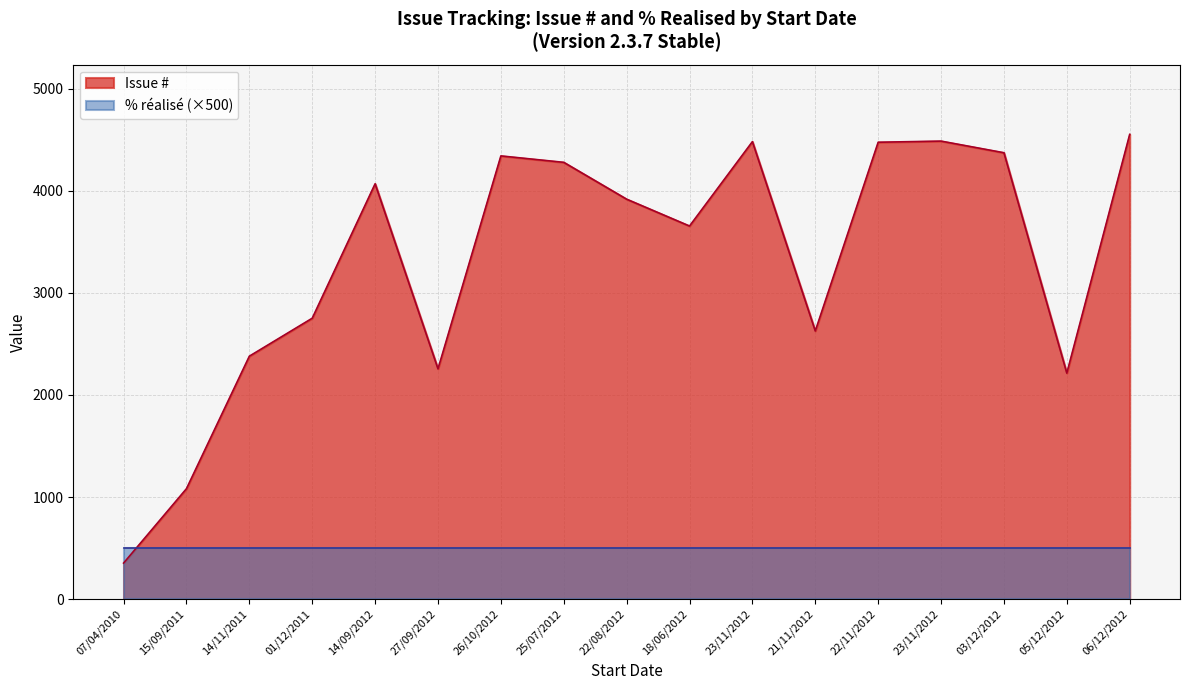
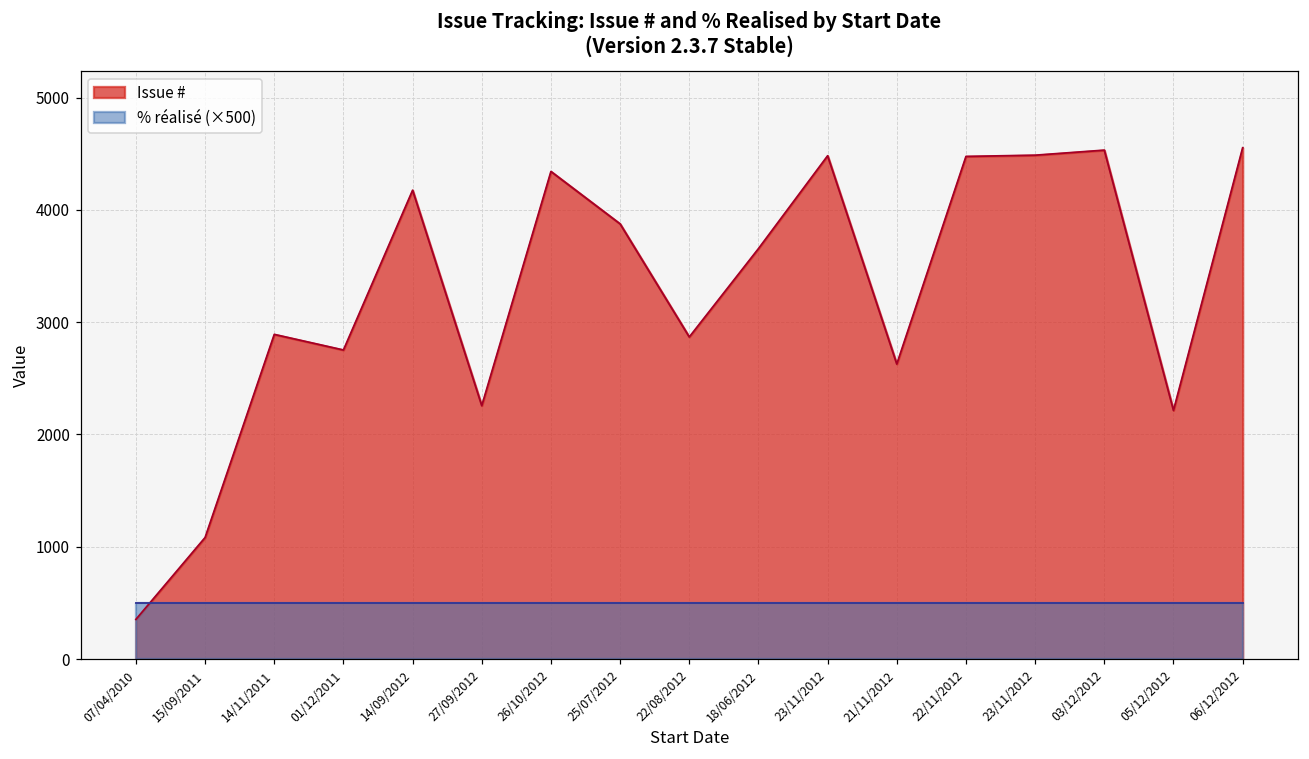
Issue #, 14/11/2011: 2380 -> 2890
Issue #, 14/09/2012: 4070 -> 4180
Issue #, 25/07/2012: 4280 -> 3880
Issue #, 22/08/2012: 3920 -> 2870
Issue #, 03/12/2012: 4370 -> 4530
